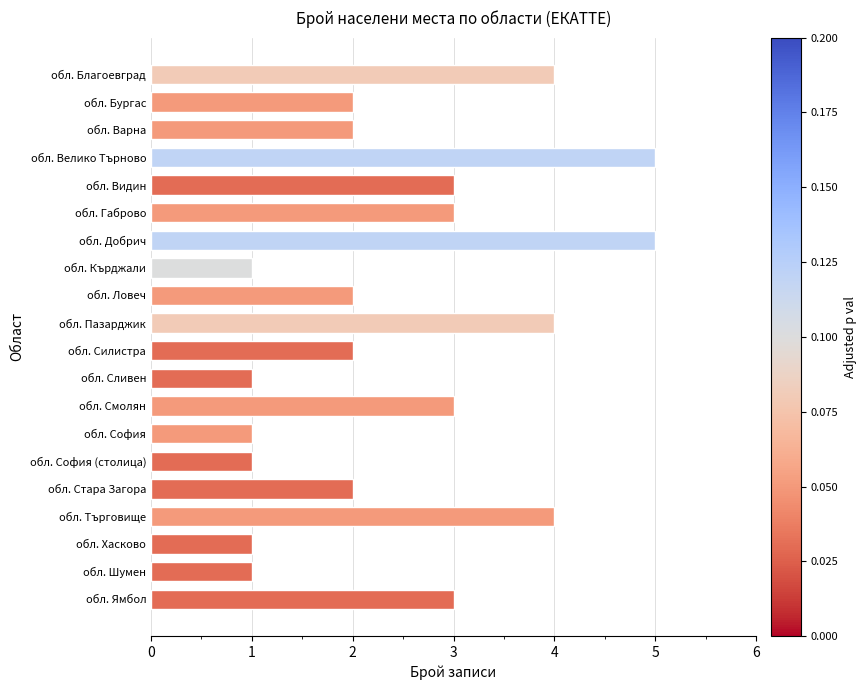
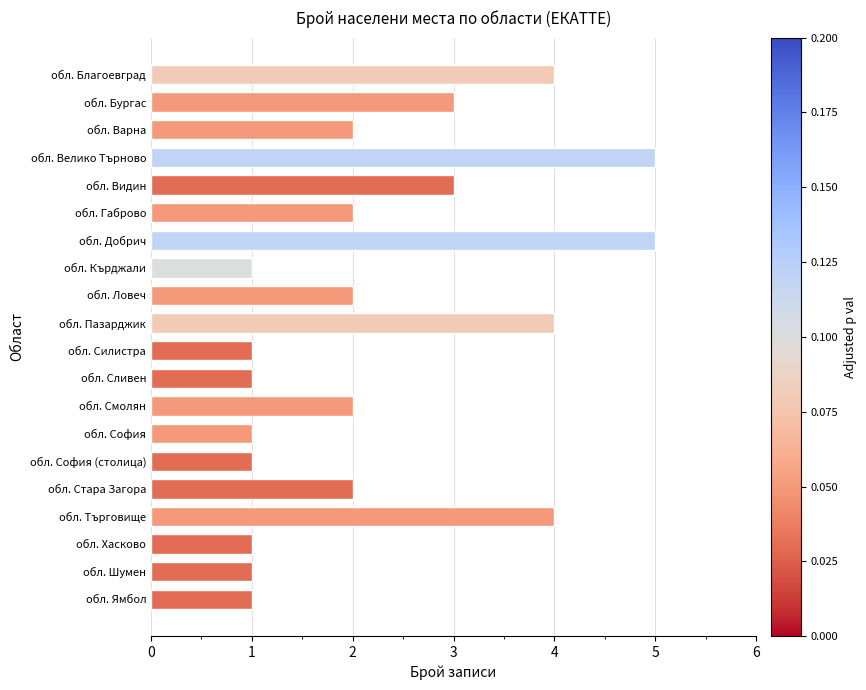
обл. Бургас: 2 -> 3
обл. Габрово: 3 -> 2
обл. Силистра: 2 -> 1
обл. Смолян: 3 -> 2
обл. Ямбол: 3 -> 1
